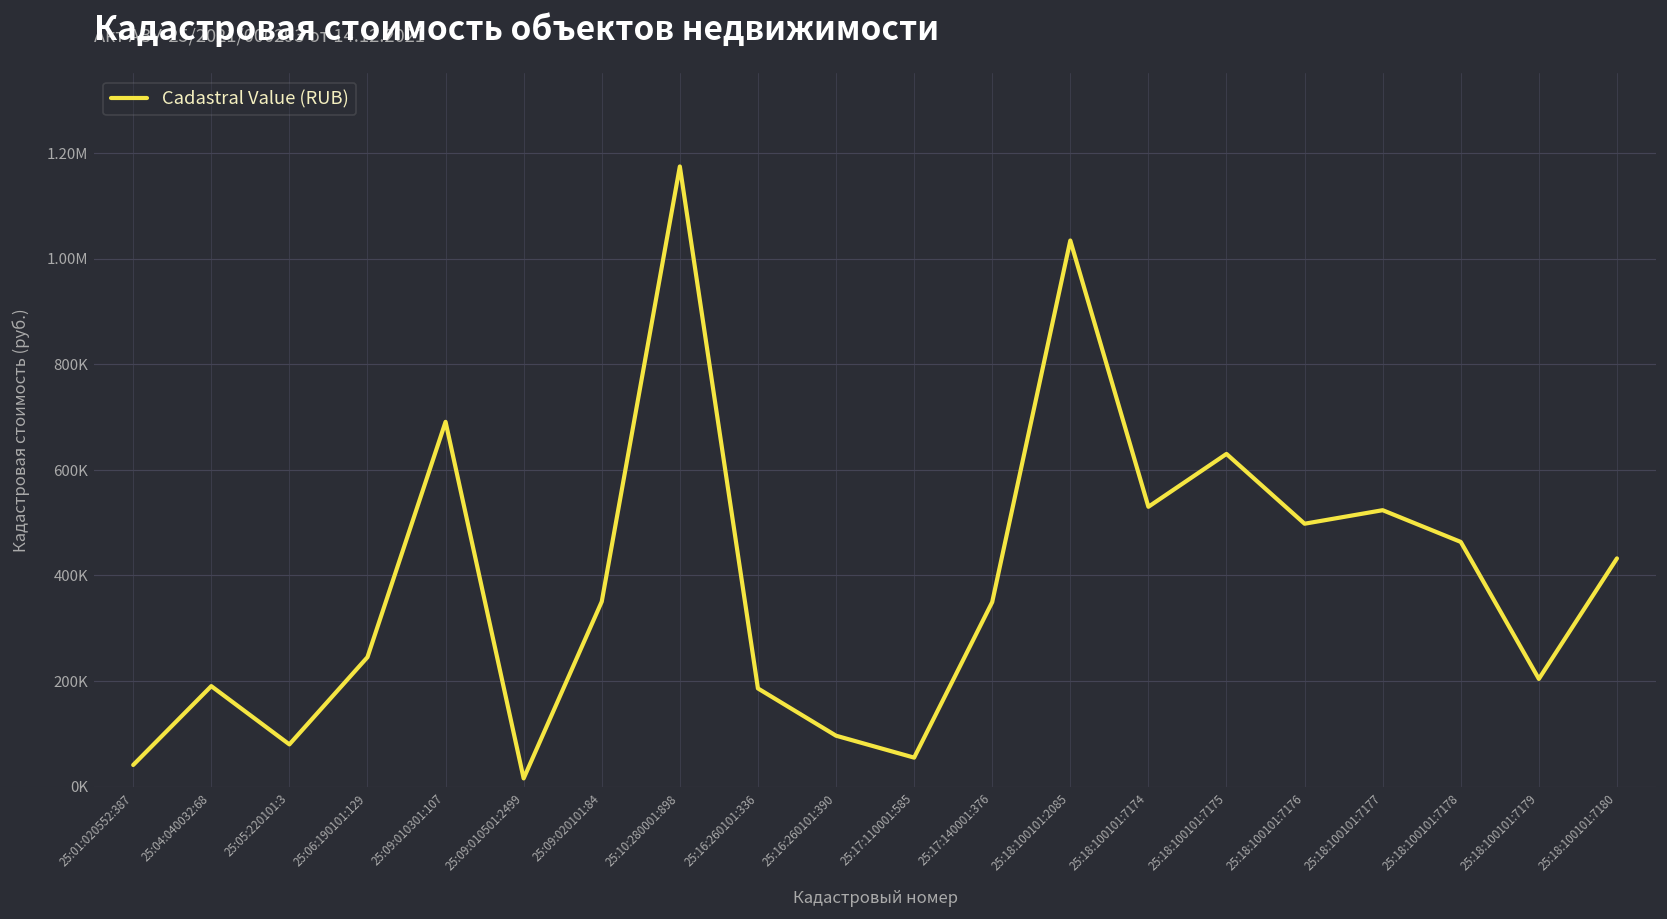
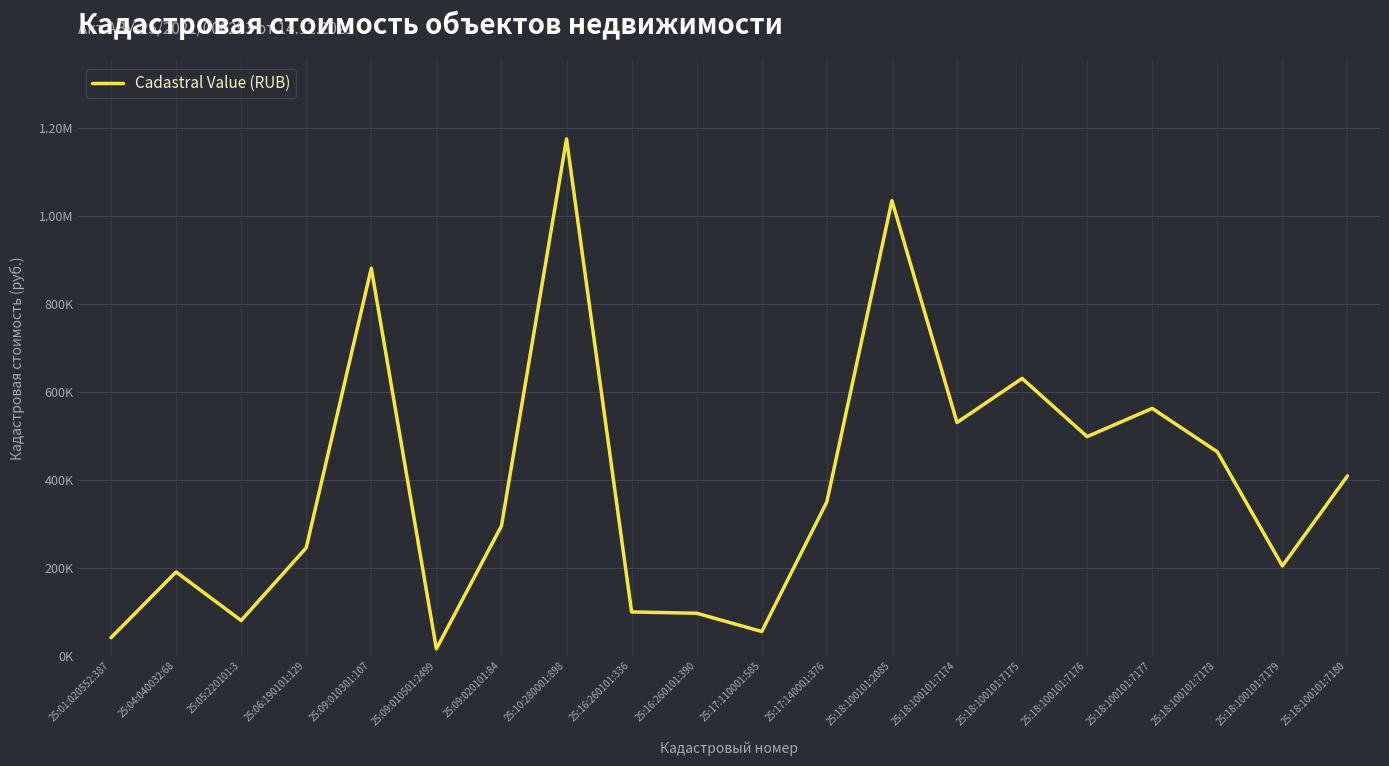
25:09:010301:107: 690000 -> 880000
25:09:020101:84: 350000 -> 300000
25:16:260101:336: 190000 -> 100000
25:18:100101:7177: 520000 -> 560000
25:18:100101:7180: 430000 -> 410000
